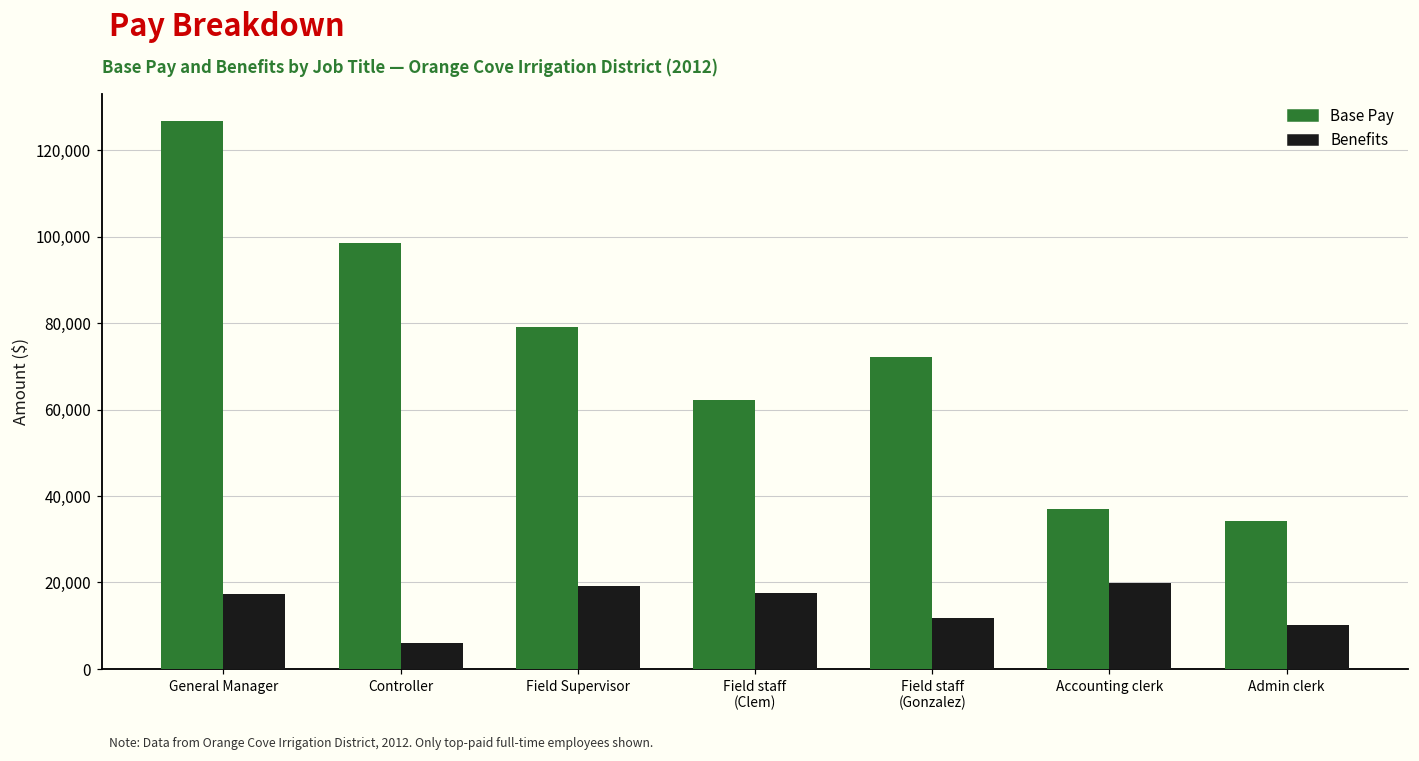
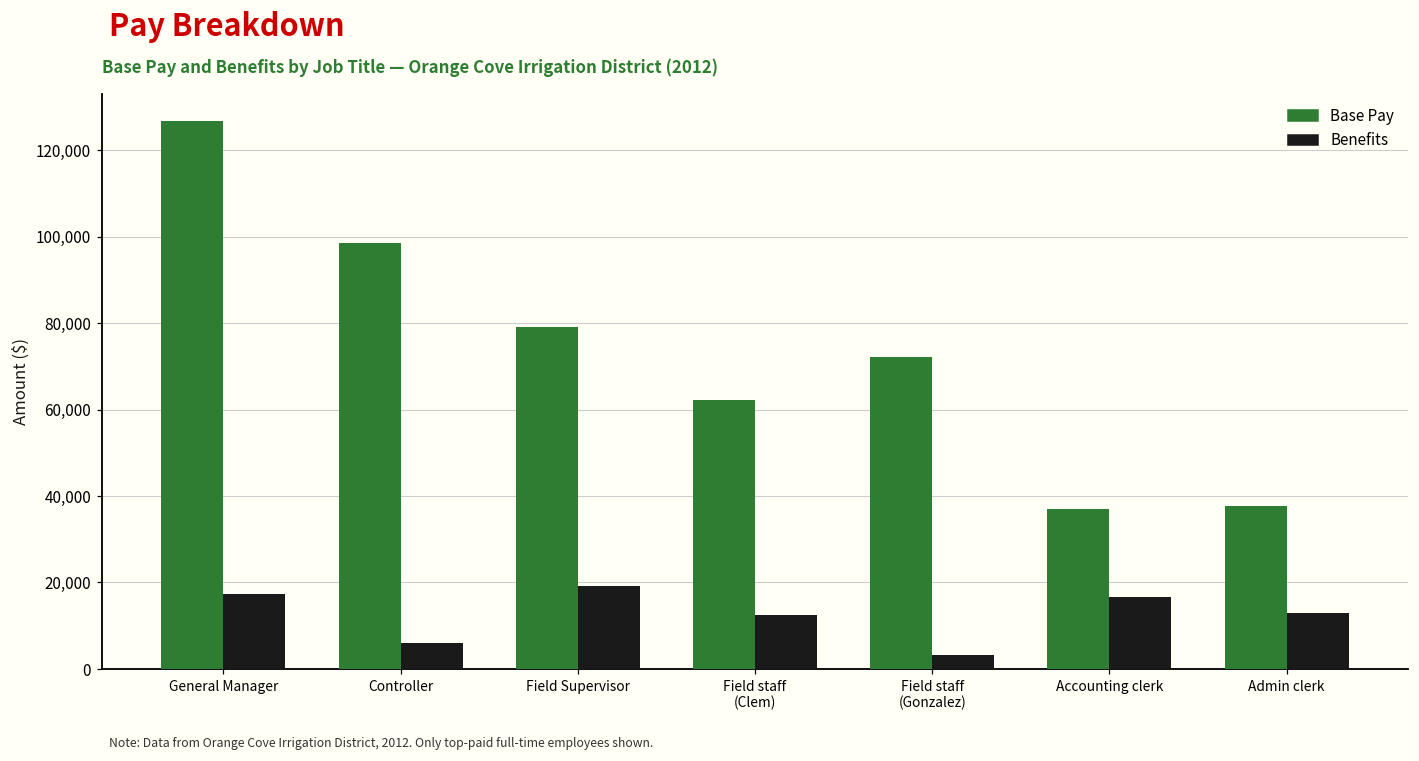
Benefits, Field staff (Clem): 18,000 -> 12,000
Benefits, Field staff (Gonzalez): 12,000 -> 3,000
Benefits, Accounting clerk: 20,000 -> 17,000
Base Pay, Admin clerk: 34,000 -> 38,000
Benefits, Admin clerk: 10,000 -> 13,000
